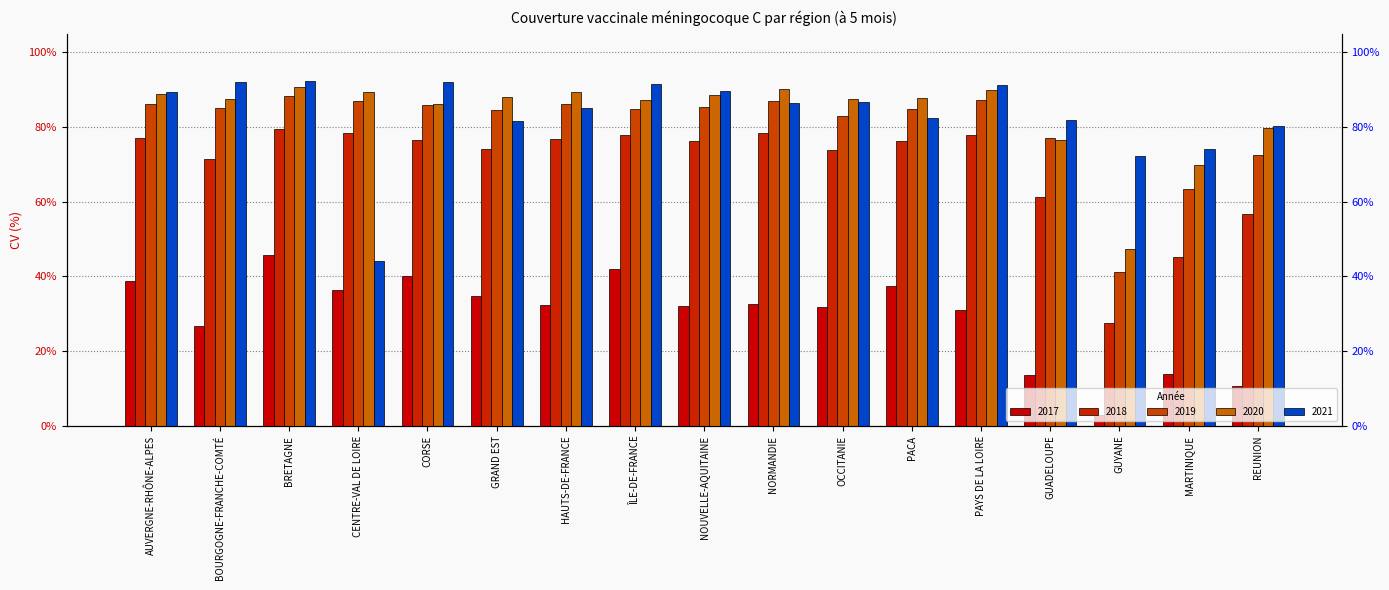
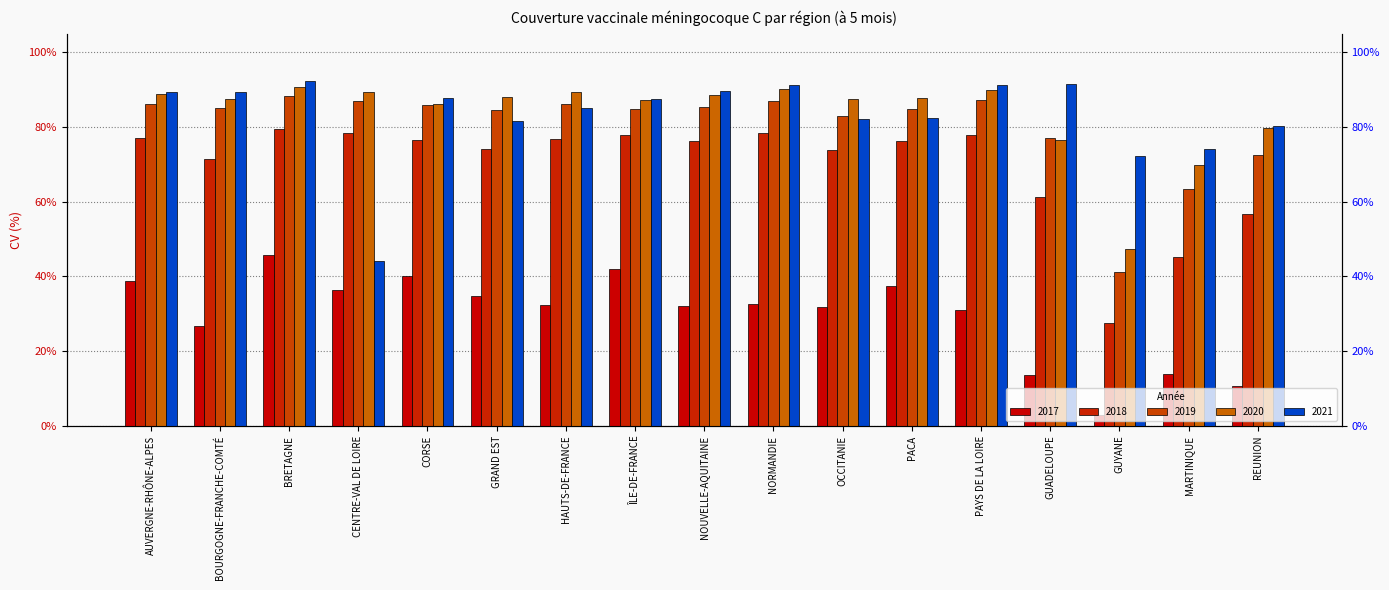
2021, BOURGOGNE-FRANCHE-COMTÉ: 92% -> 90%
2021, CORSE: 92% -> 88%
2021, ÎLE-DE-FRANCE: 91% -> 88%
2021, NORMANDIE: 86% -> 91%
2021, OCCITANIE: 87% -> 82%
2021, GUADELOUPE: 82% -> 92%
